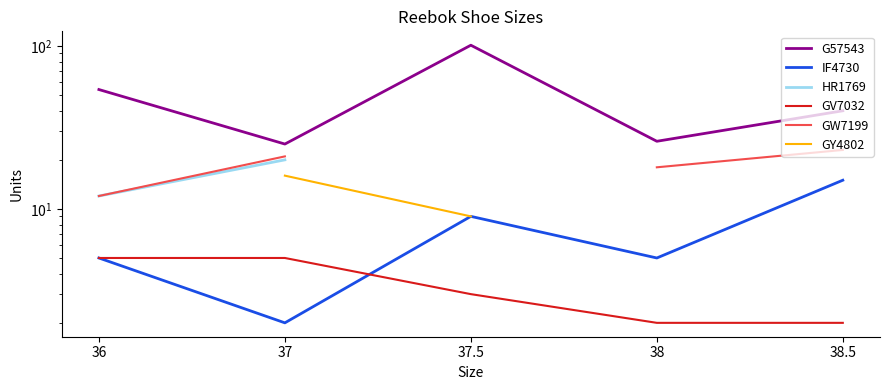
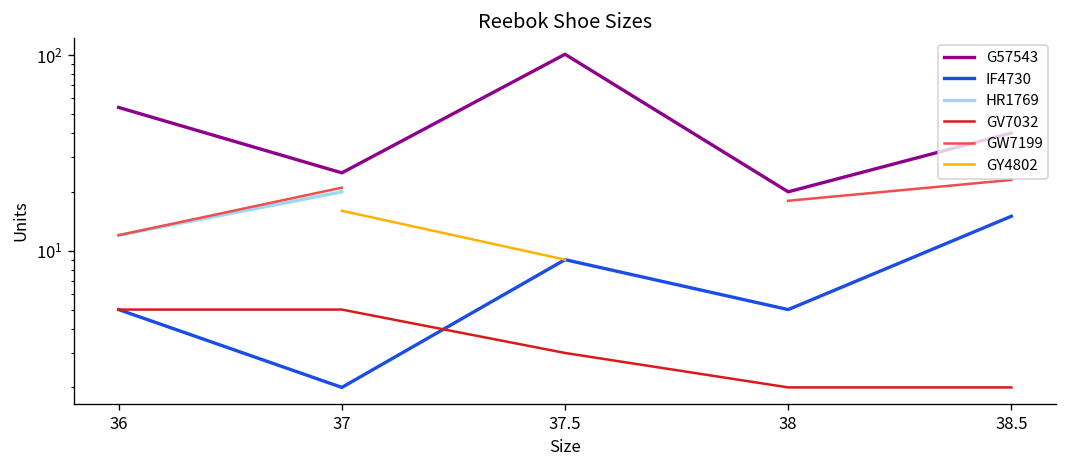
G57543, 38: 26 -> 20
